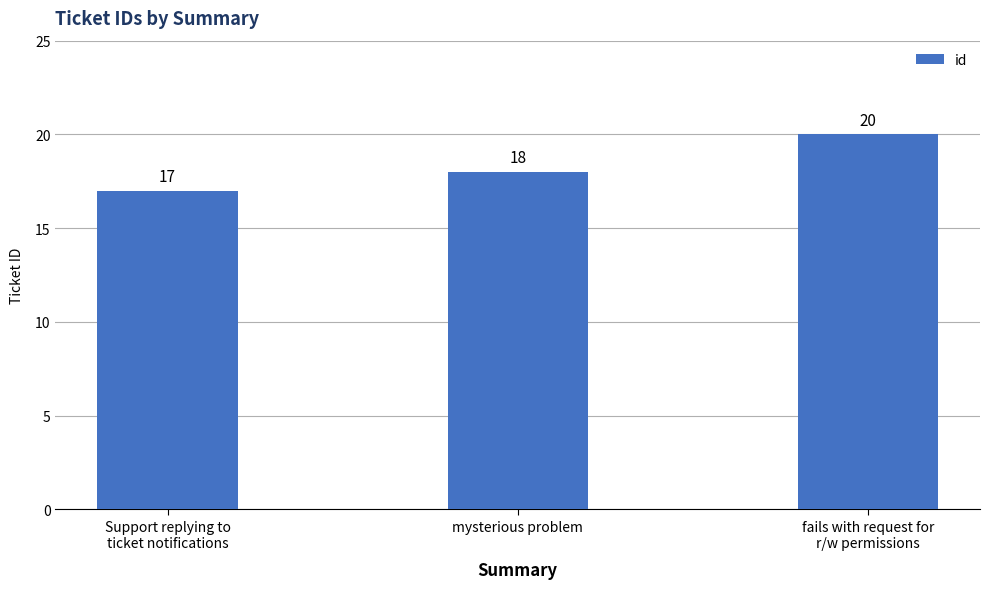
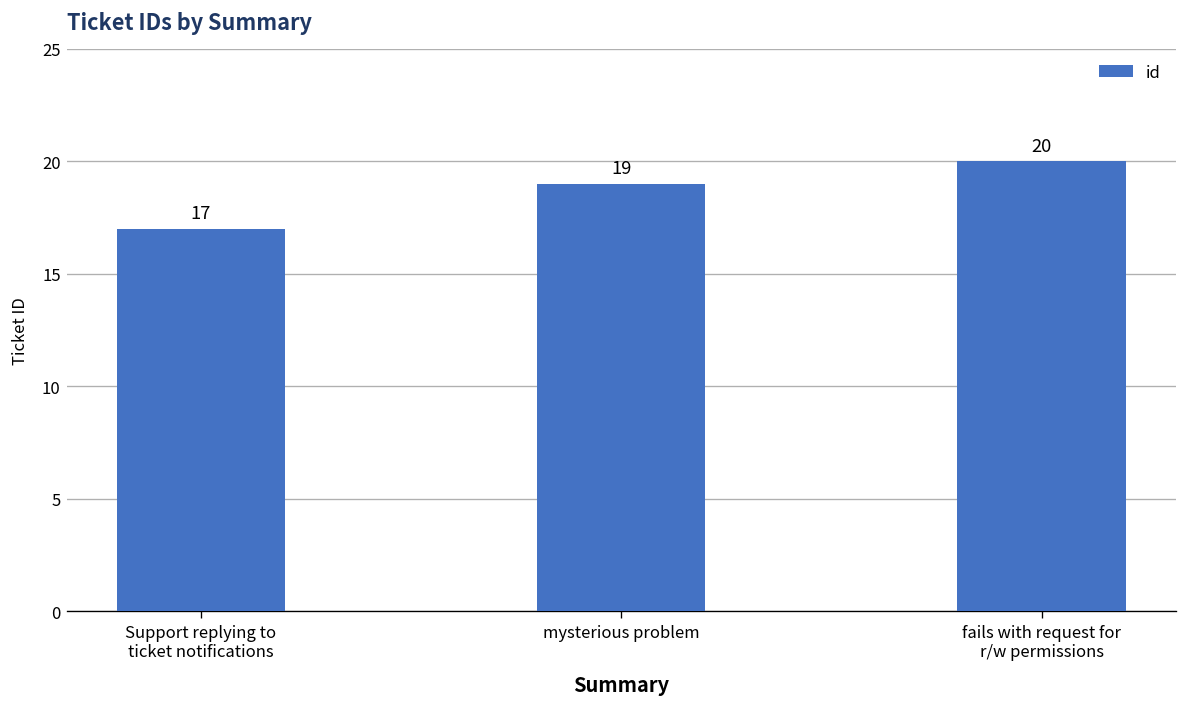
mysterious problem: 18 -> 19
